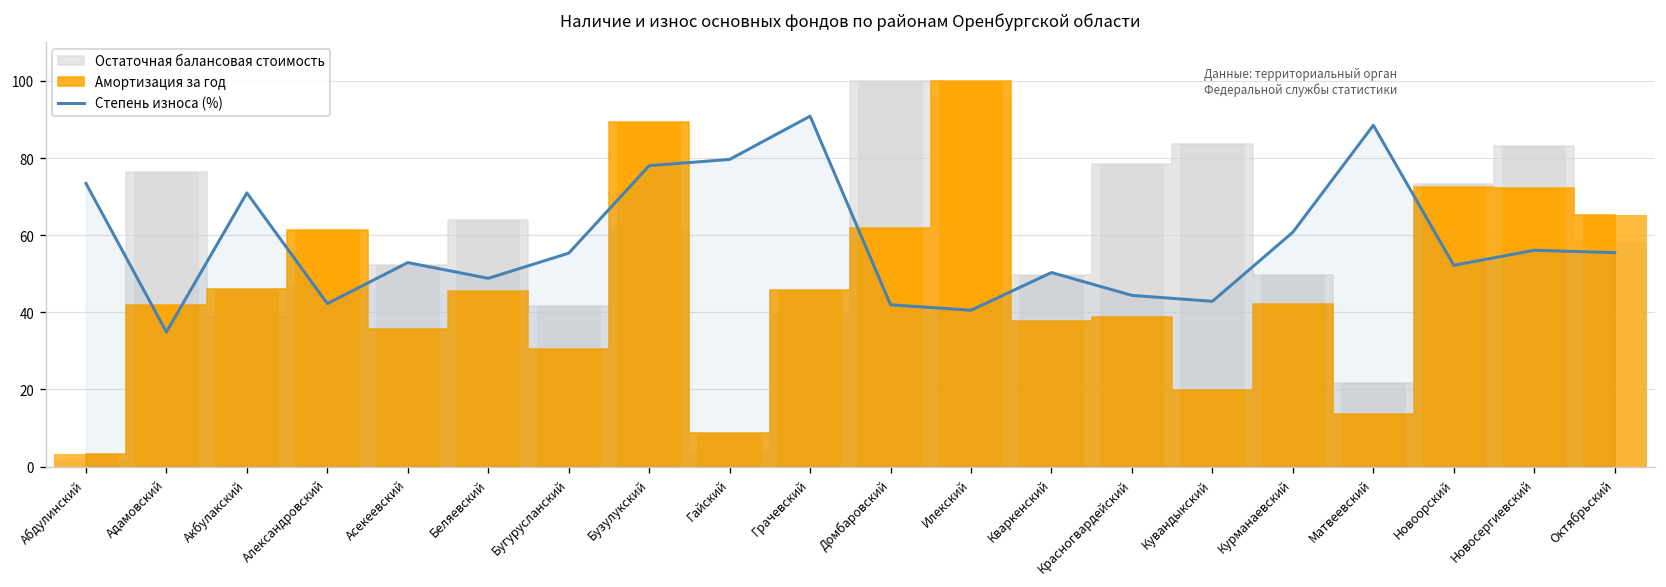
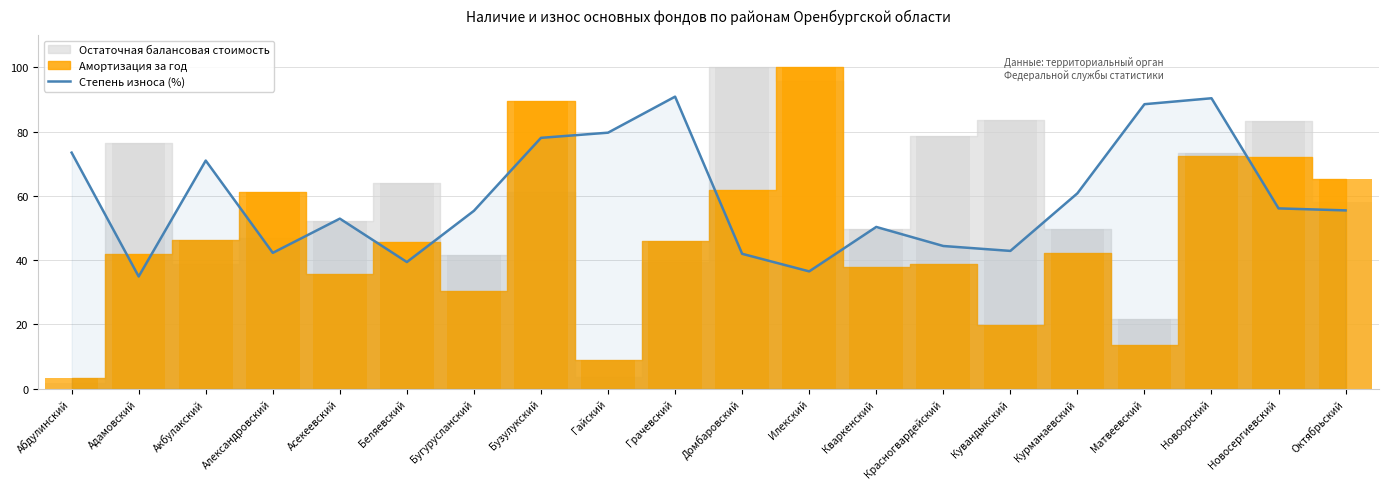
Степень износа (%), Беляевский: 49 -> 39
Степень износа (%), Илекский: 41 -> 36
Степень износа (%), Новоорский: 52 -> 90
